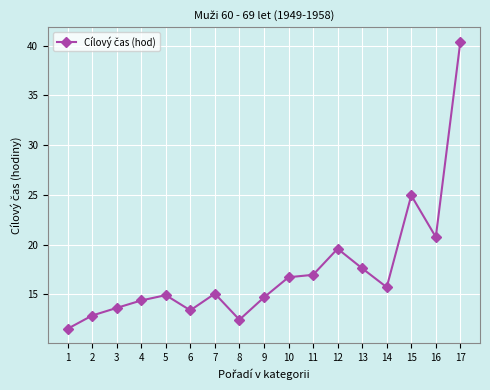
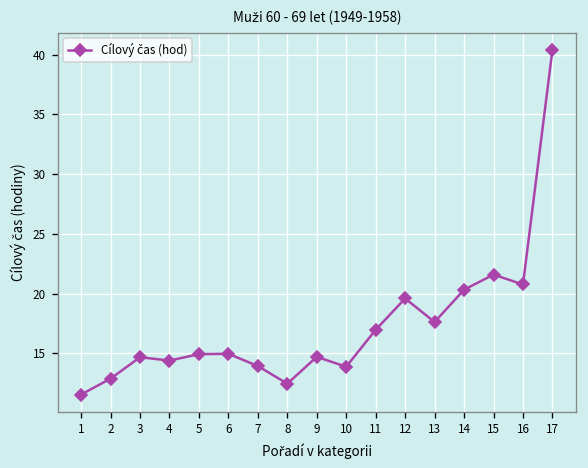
3: 14 -> 15
6: 13 -> 15
7: 15 -> 14
10: 17 -> 14
14: 16 -> 20
15: 25 -> 22
